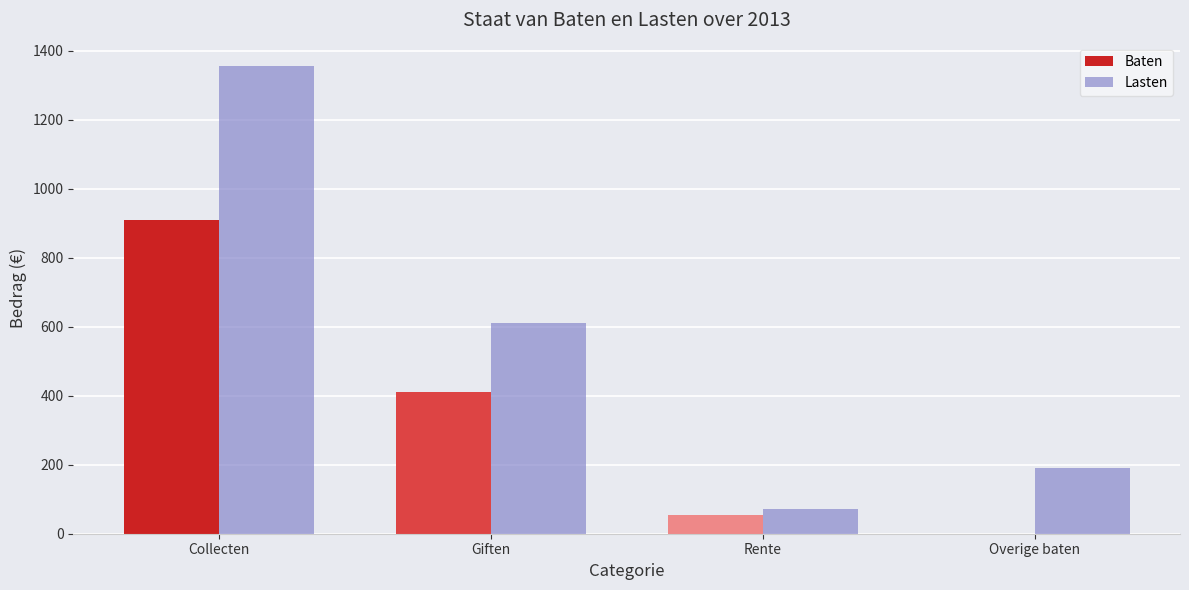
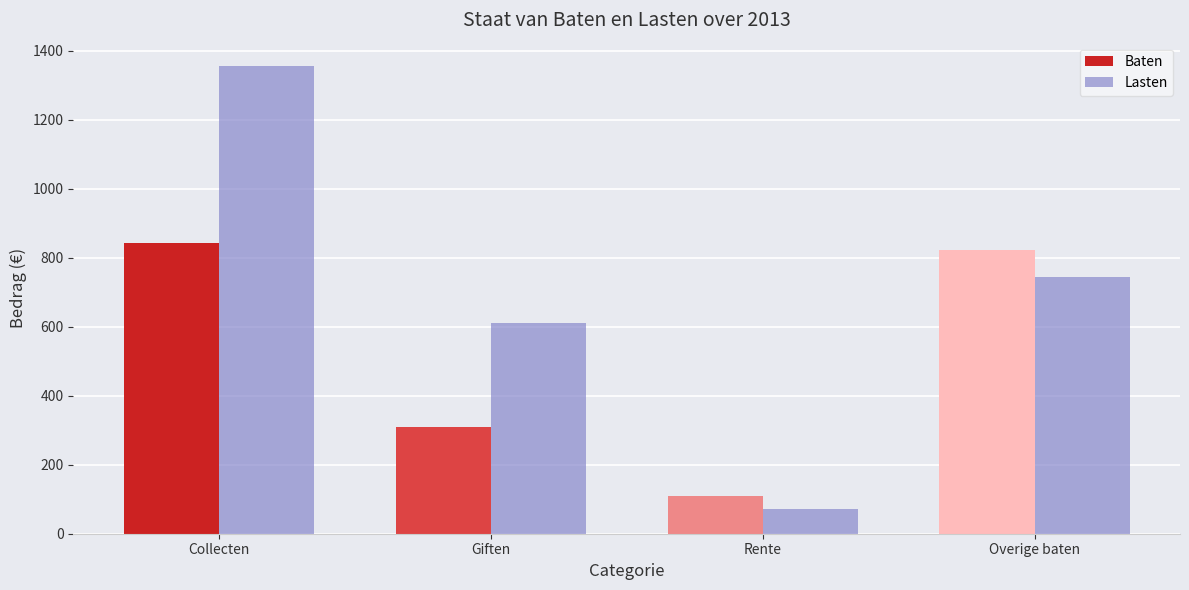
Baten, Collecten: 910 -> 840
Baten, Giften: 410 -> 310
Baten, Rente: 50 -> 110
Baten, Overige baten: 0 -> 820
Lasten, Overige baten: 190 -> 750
